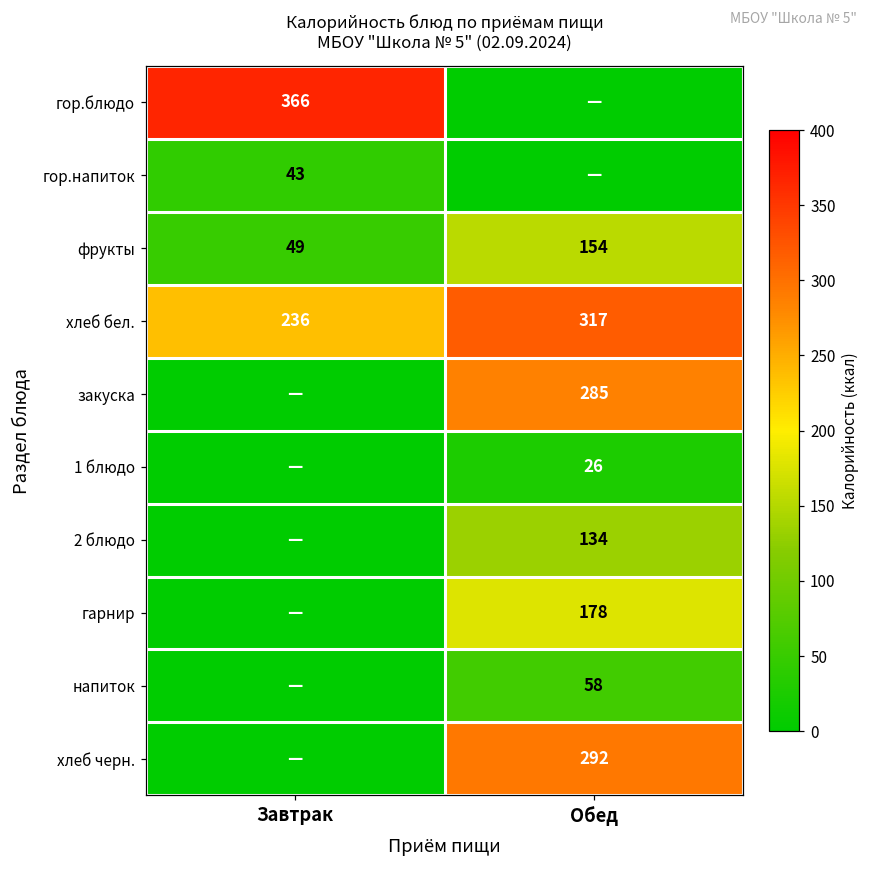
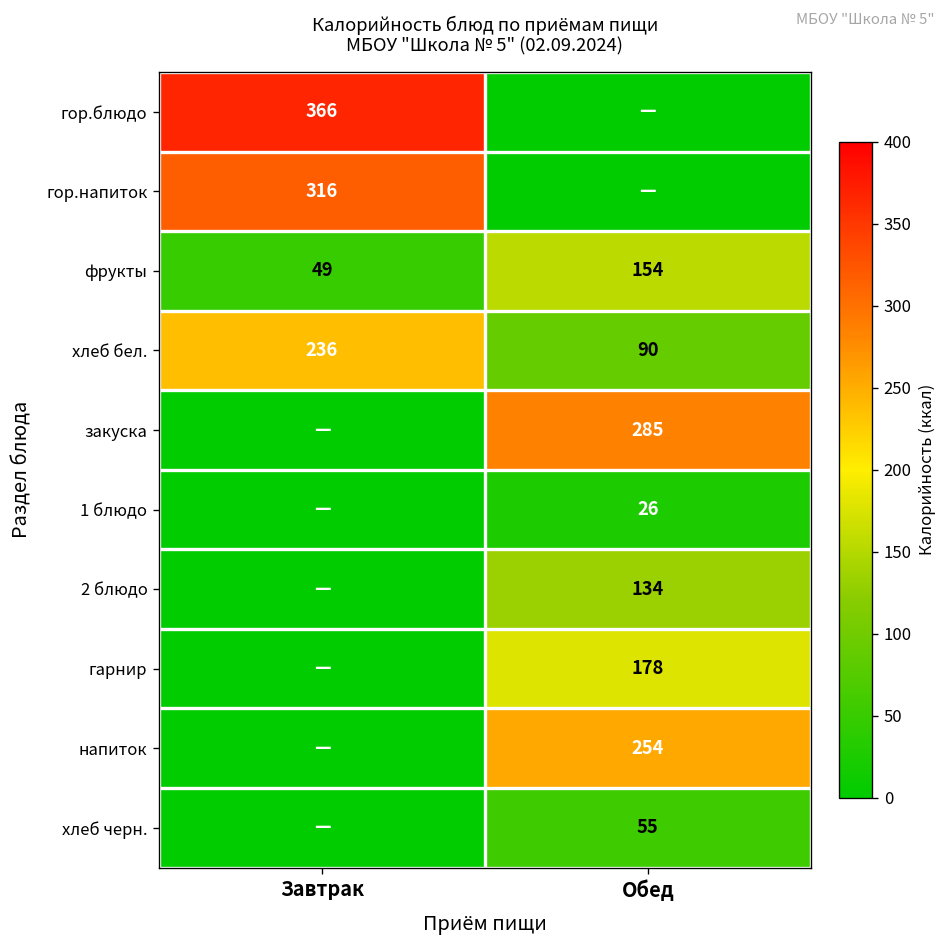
гор.напиток, Завтрак: 43 -> 316
хлеб бел., Обед: 317 -> 90
напиток, Обед: 58 -> 254
хлеб черн., Обед: 292 -> 55
